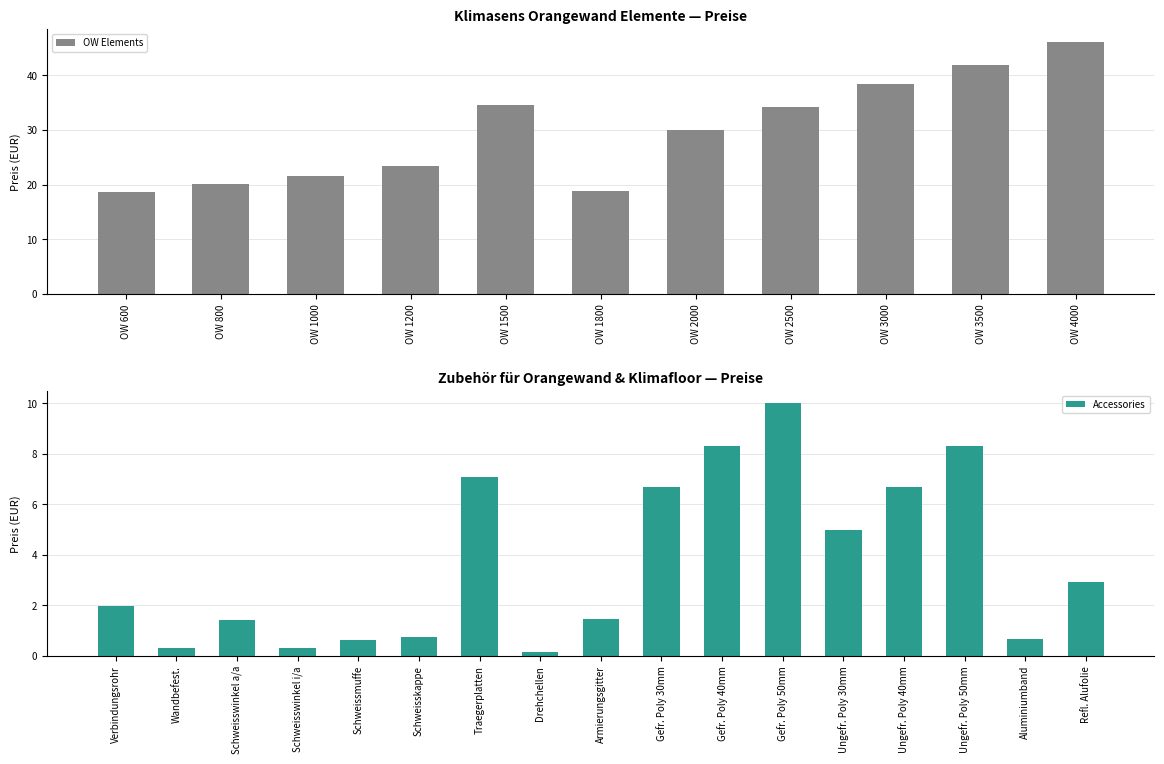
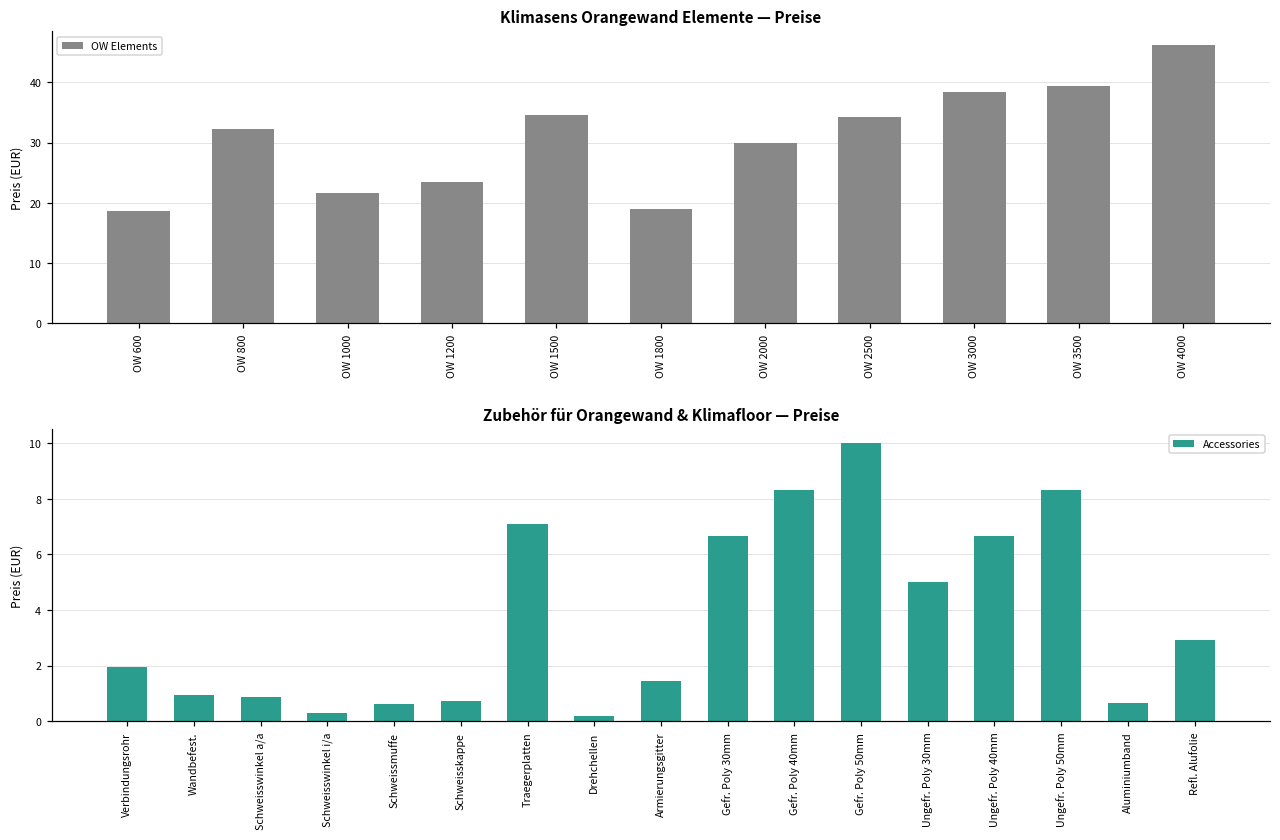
Klimasens Orangewand Elemente — Preise, OW 800: 20 -> 32
Klimasens Orangewand Elemente — Preise, OW 3500: 42 -> 39
Zubehör für Orangewand & Klimafloor — Preise, Wandbefest.: 0.3 -> 0.9
Zubehör für Orangewand & Klimafloor — Preise, Schweisswinkel a/a: 1.4 -> 0.9
